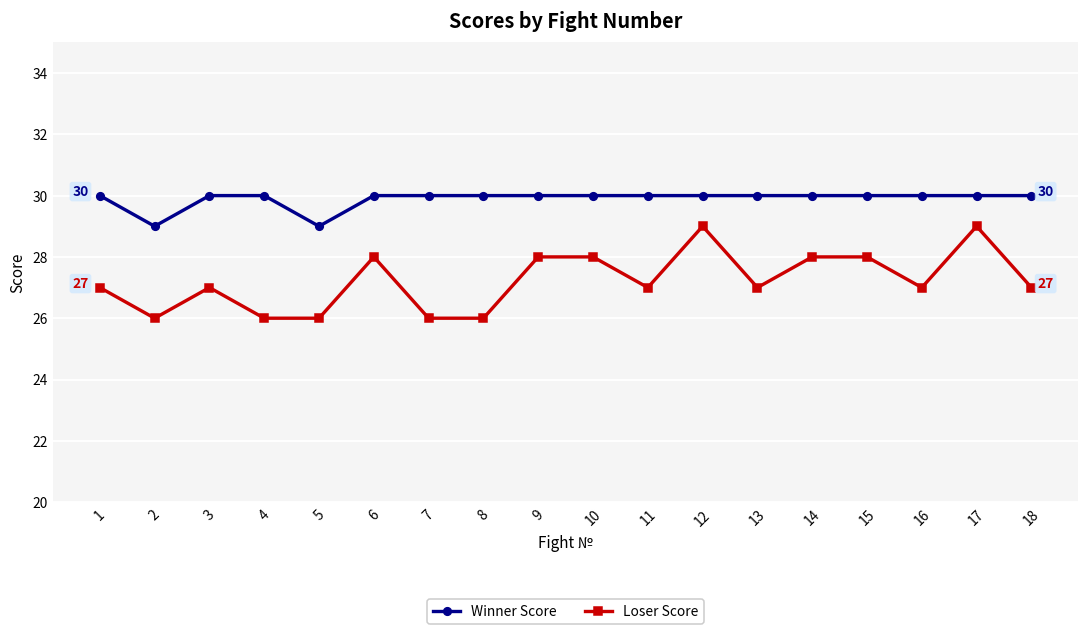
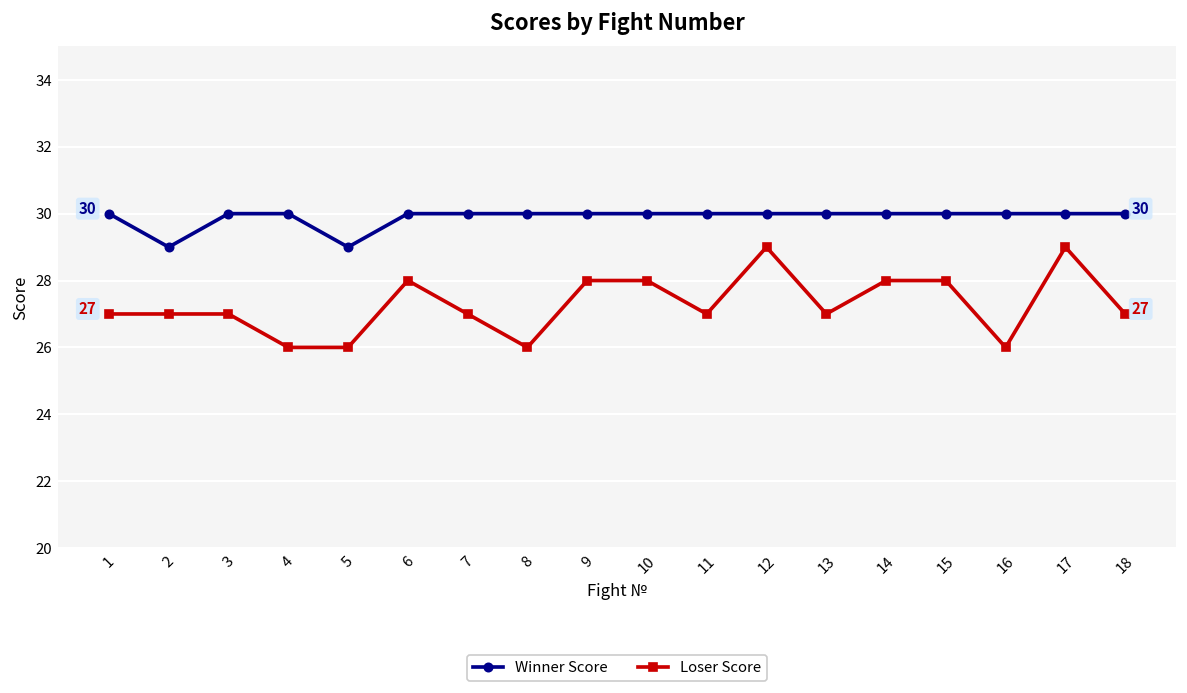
Loser Score, 2: 26 -> 27
Loser Score, 7: 26 -> 27
Loser Score, 16: 27 -> 26
